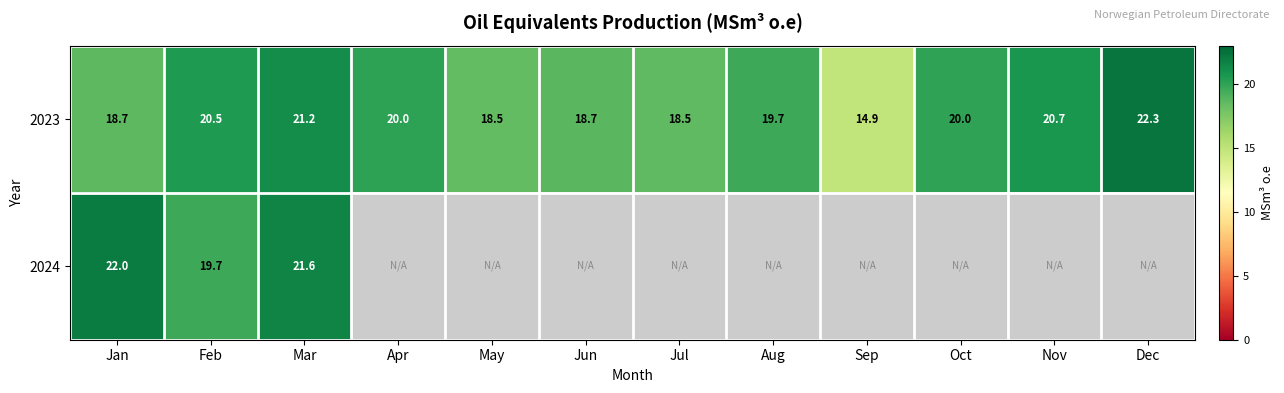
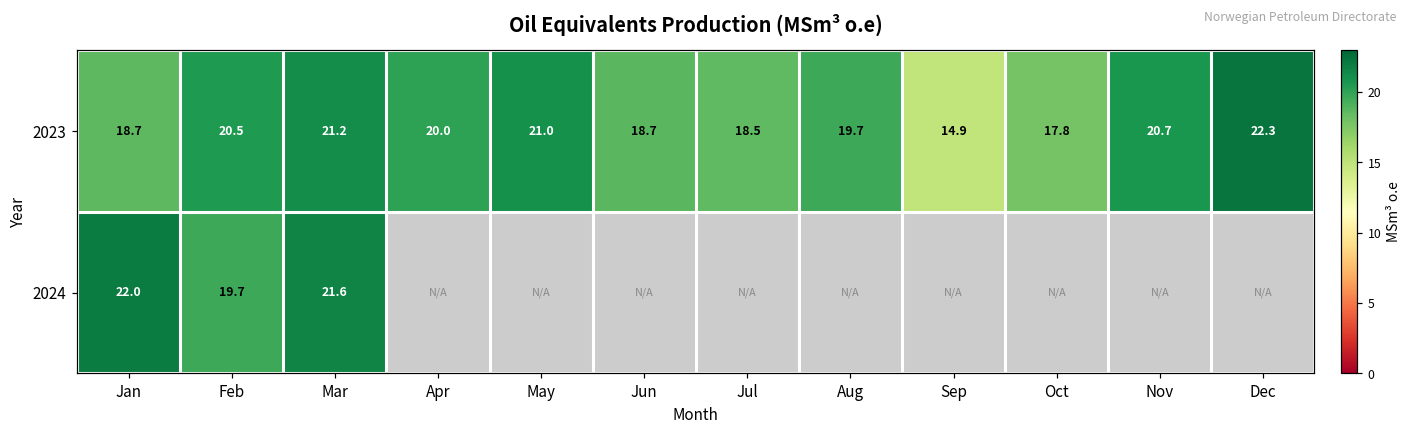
2023, May: 18.5 -> 21.0
2023, Oct: 20.0 -> 17.8
